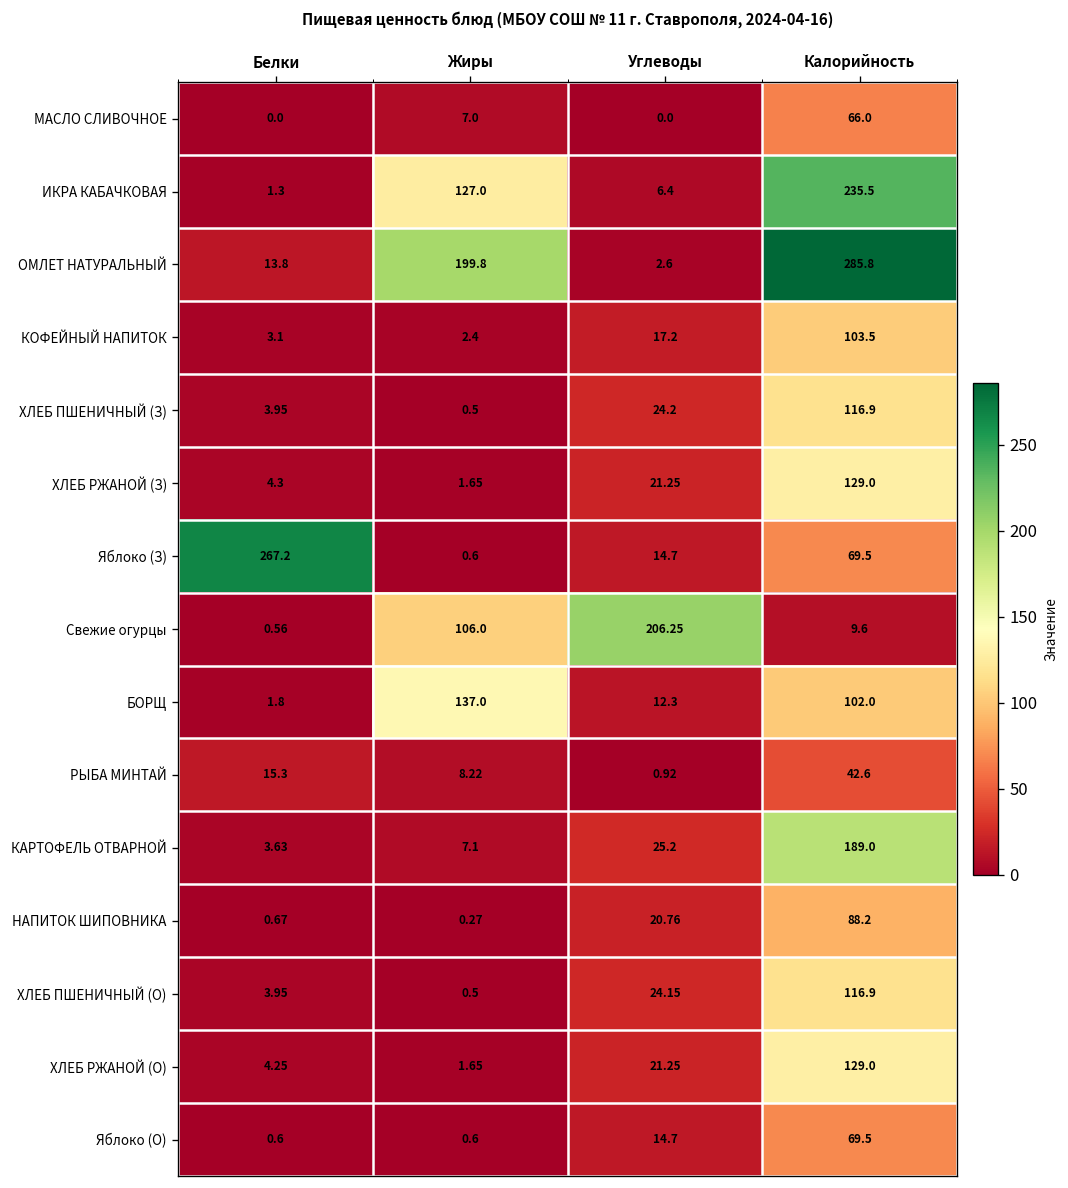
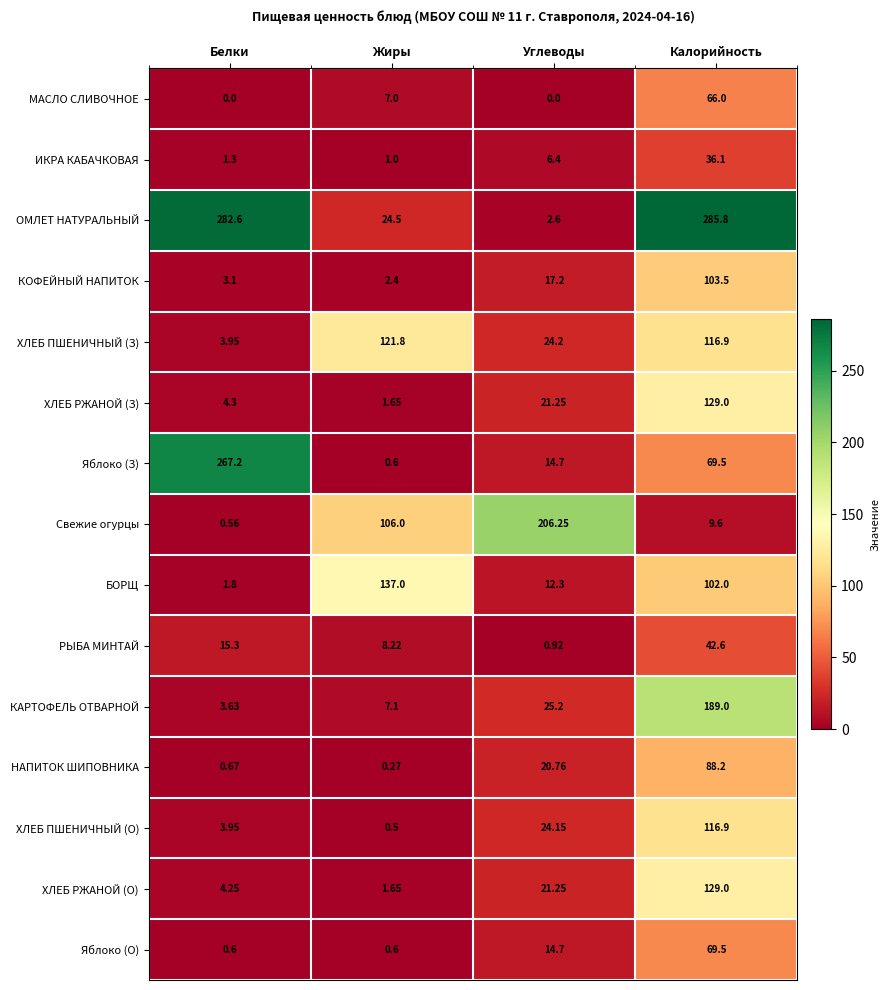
ИКРА КАБАЧКОВАЯ, Жиры: 127.0 -> 1.0
ИКРА КАБАЧКОВАЯ, Калорийность: 235.5 -> 36.1
ОМЛЕТ НАТУРАЛЬНЫЙ, Белки: 13.8 -> 282.6
ОМЛЕТ НАТУРАЛЬНЫЙ, Жиры: 199.8 -> 24.5
ХЛЕБ ПШЕНИЧНЫЙ (З), Жиры: 0.5 -> 121.8
